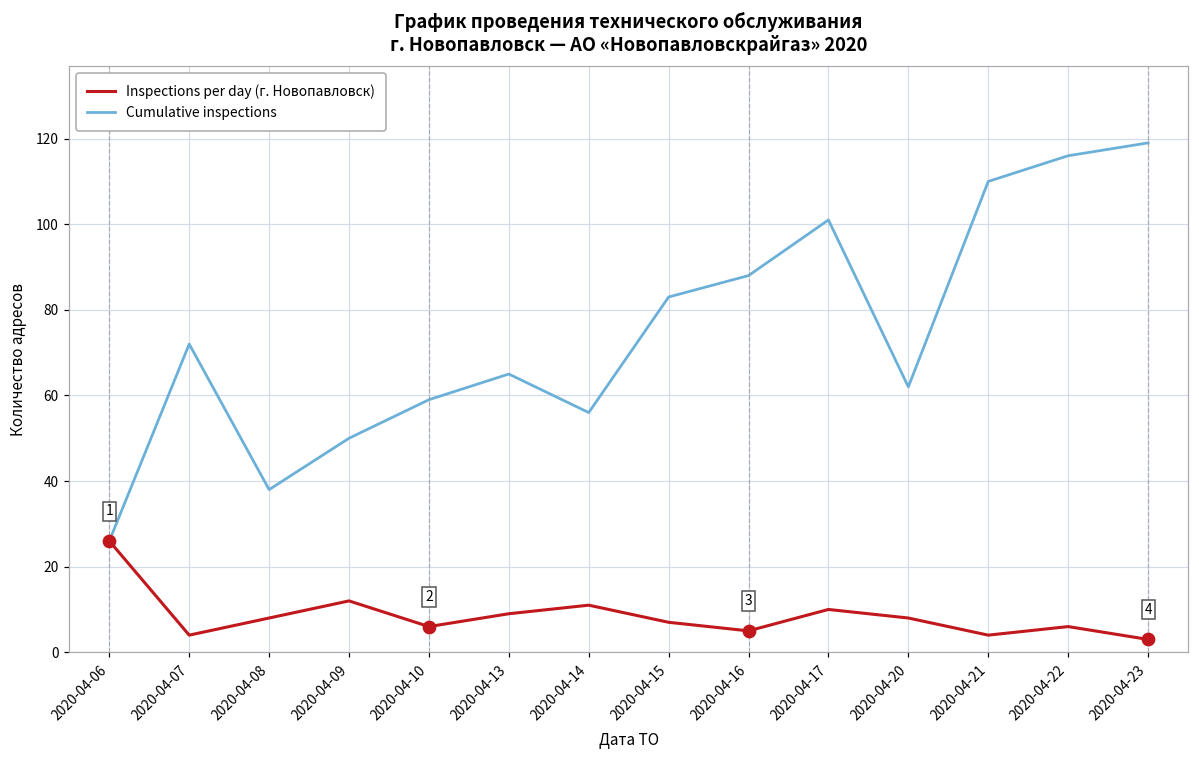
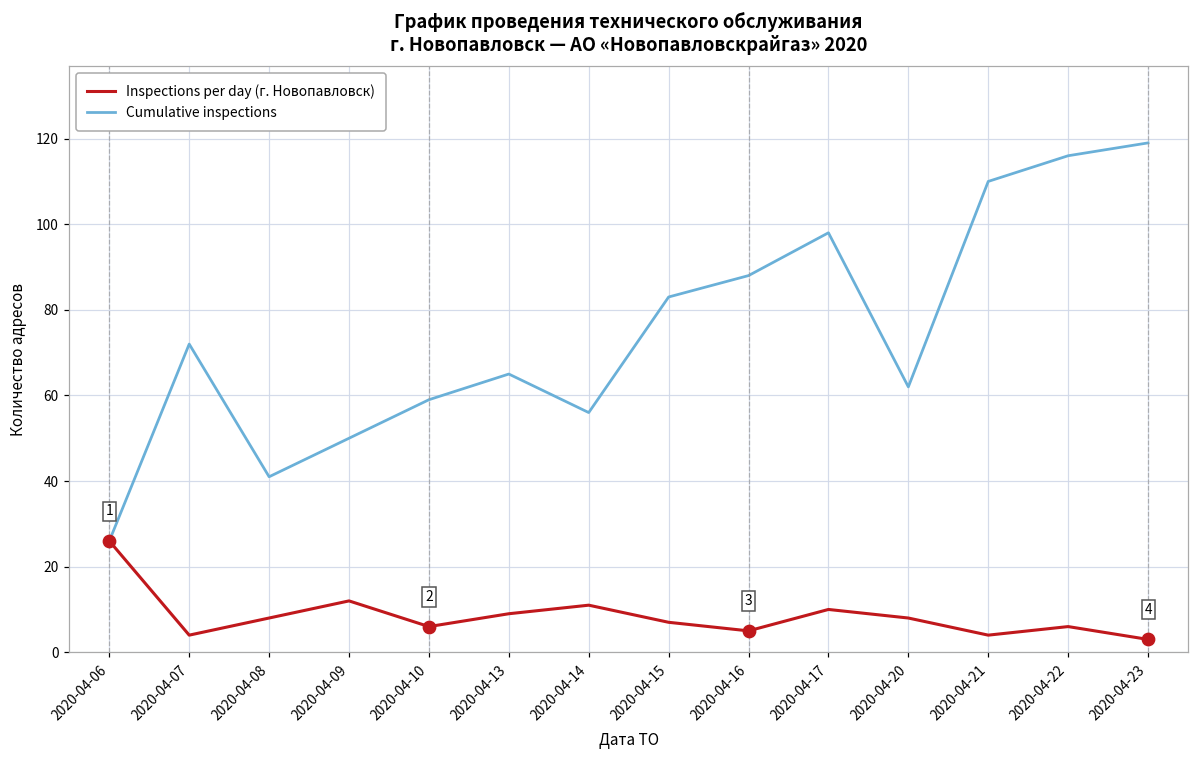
Cumulative inspections, 2020-04-08: 38 -> 41
Cumulative inspections, 2020-04-17: 101 -> 98
